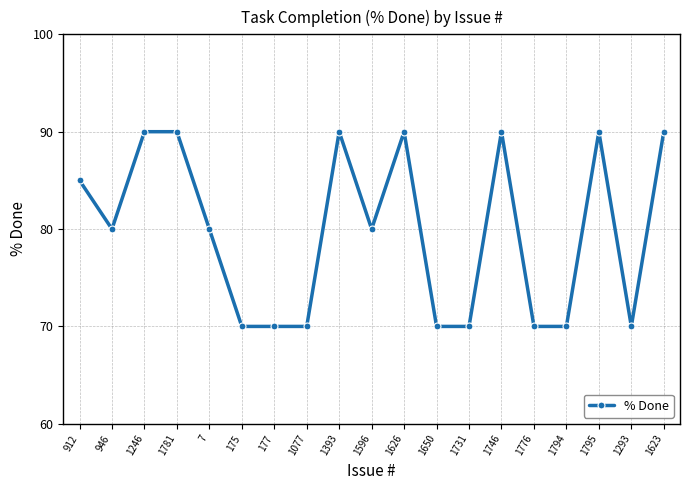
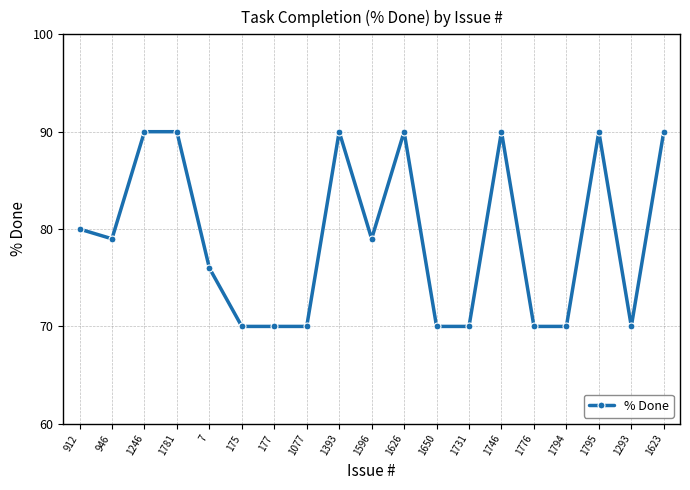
912: 85 -> 80
946: 80 -> 79
7: 80 -> 76
1596: 80 -> 79
